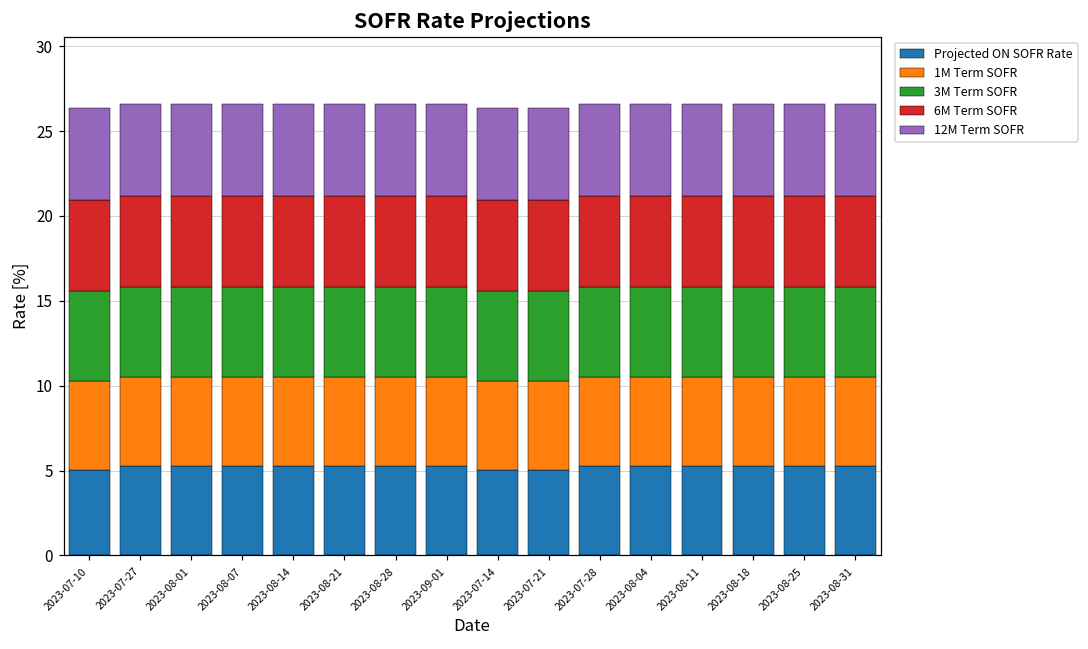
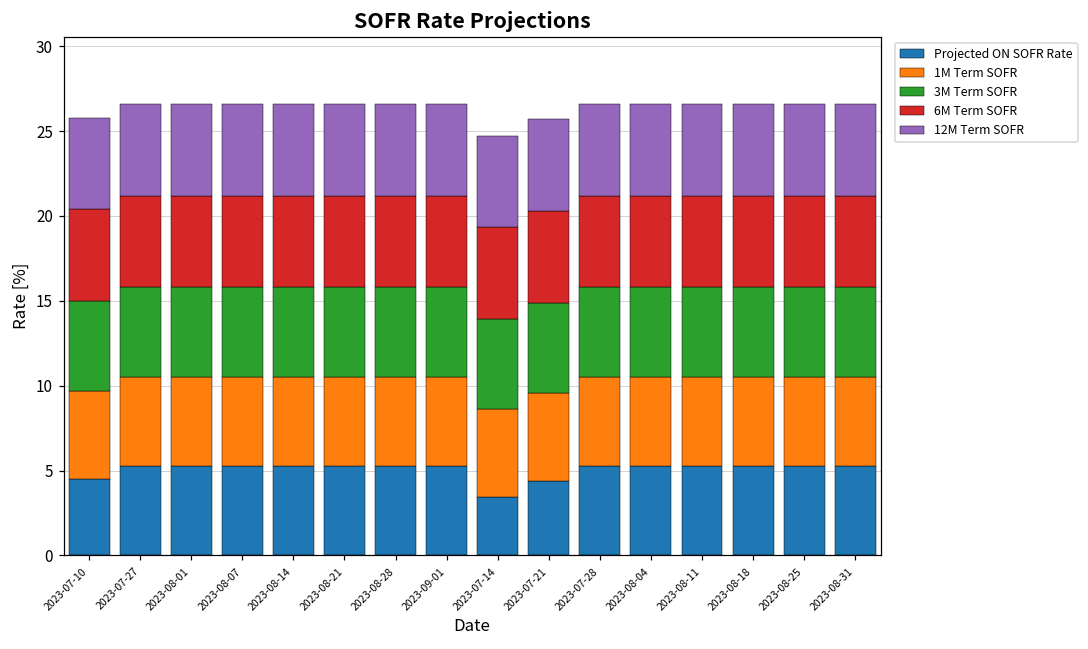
Projected ON SOFR Rate, 2023-07-10: 5.1 -> 4.5
Projected ON SOFR Rate, 2023-07-14: 5.1 -> 3.4
Projected ON SOFR Rate, 2023-07-21: 5.1 -> 4.4
